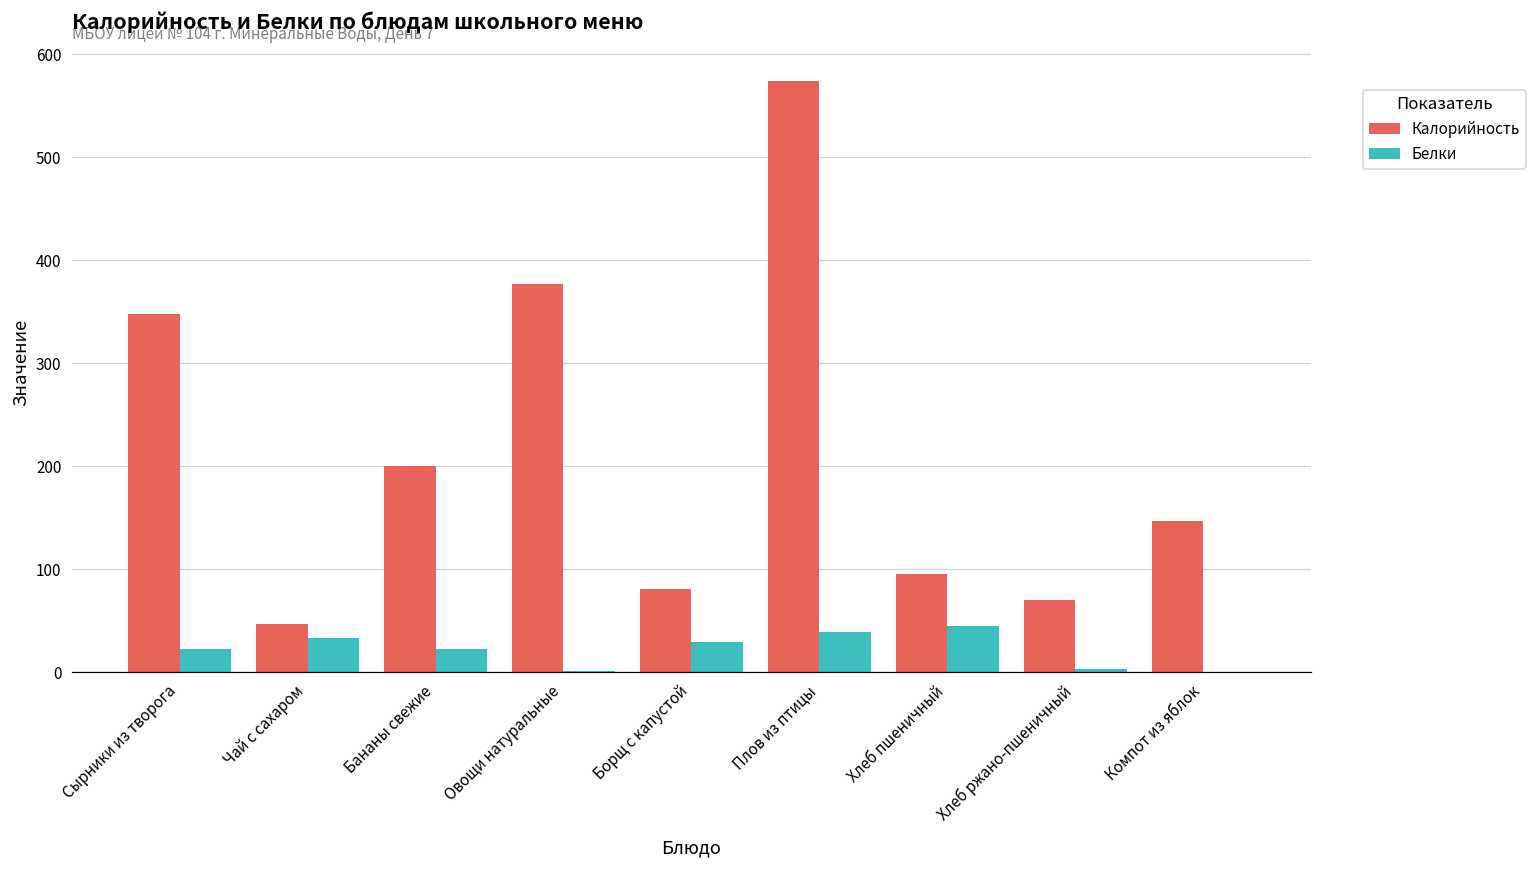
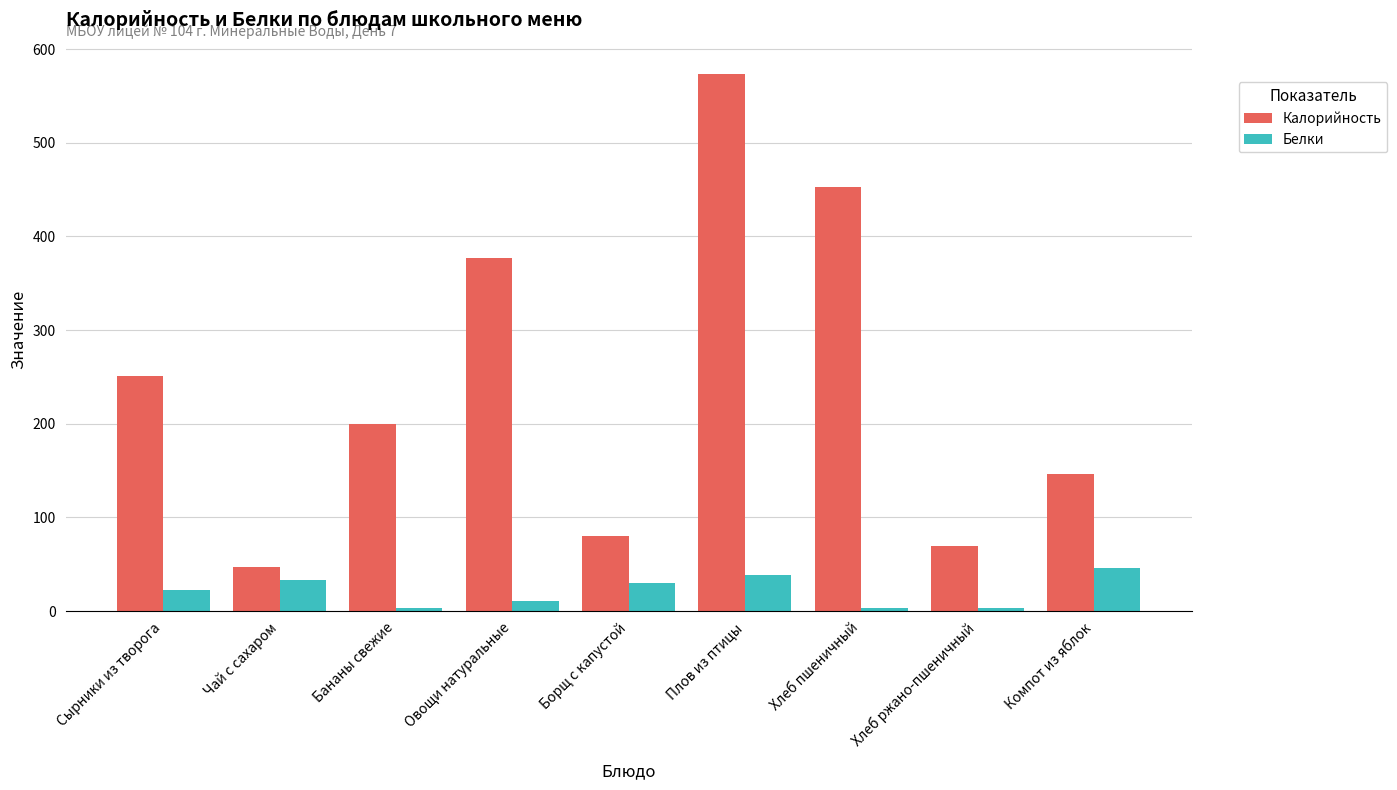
Калорийность, Сырники из творога: 350 -> 250
Белки, Бананы свежие: 20 -> 0
Белки, Овощи натуральные: 0 -> 10
Калорийность, Хлеб пшеничный: 100 -> 450
Белки, Хлеб пшеничный: 40 -> 0
Белки, Компот из яблок: 0 -> 50
